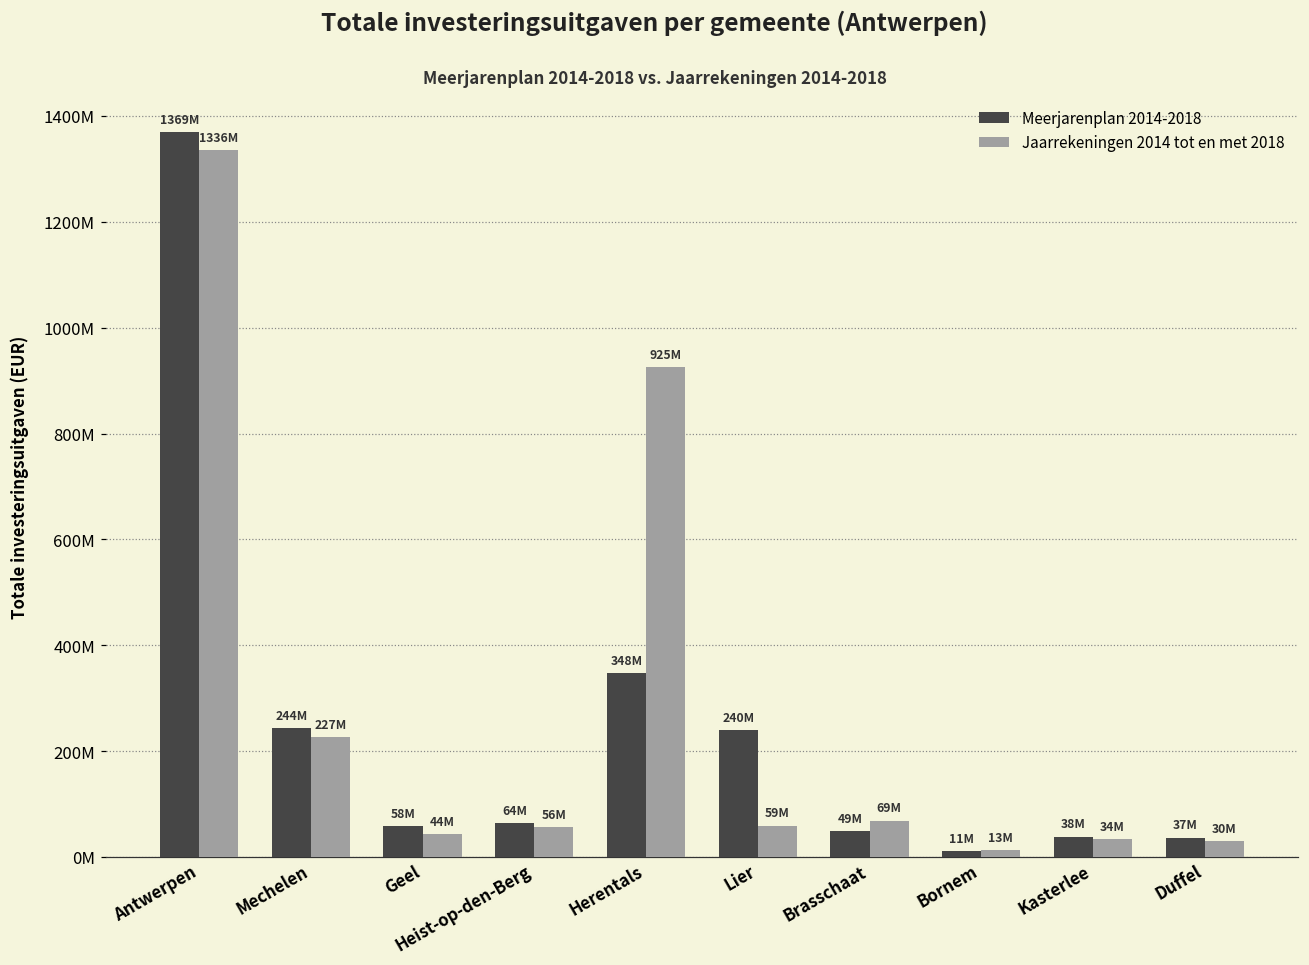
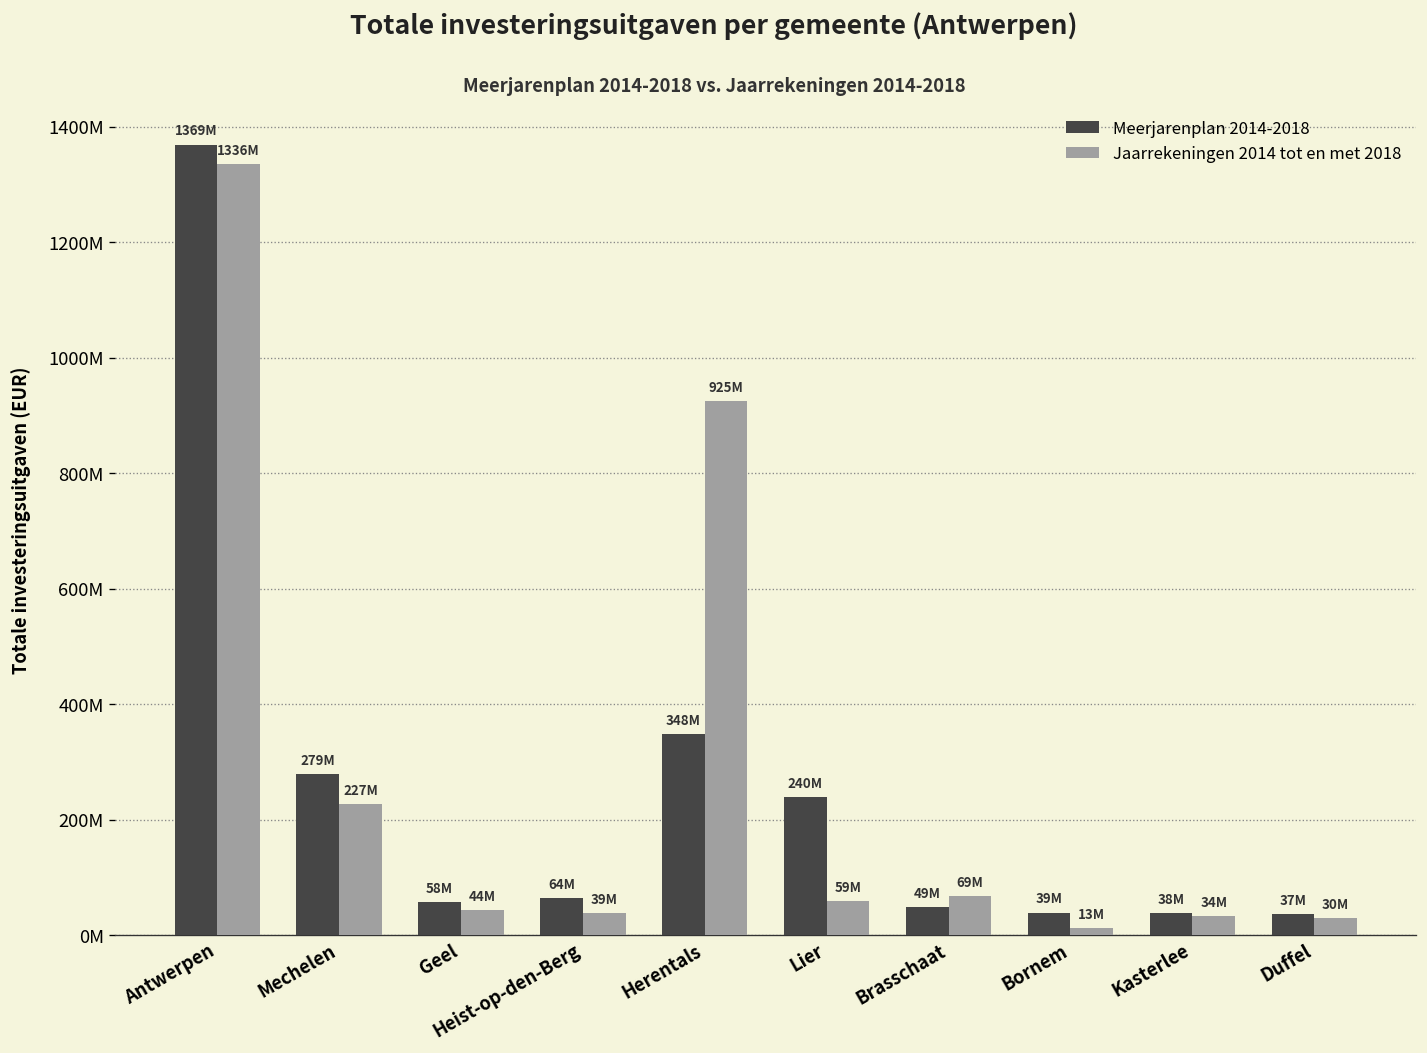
Meerjarenplan 2014-2018, Mechelen: 244M -> 279M
Jaarrekeningen 2014 tot en met 2018, Heist-op-den-Berg: 56M -> 39M
Meerjarenplan 2014-2018, Bornem: 11M -> 39M
